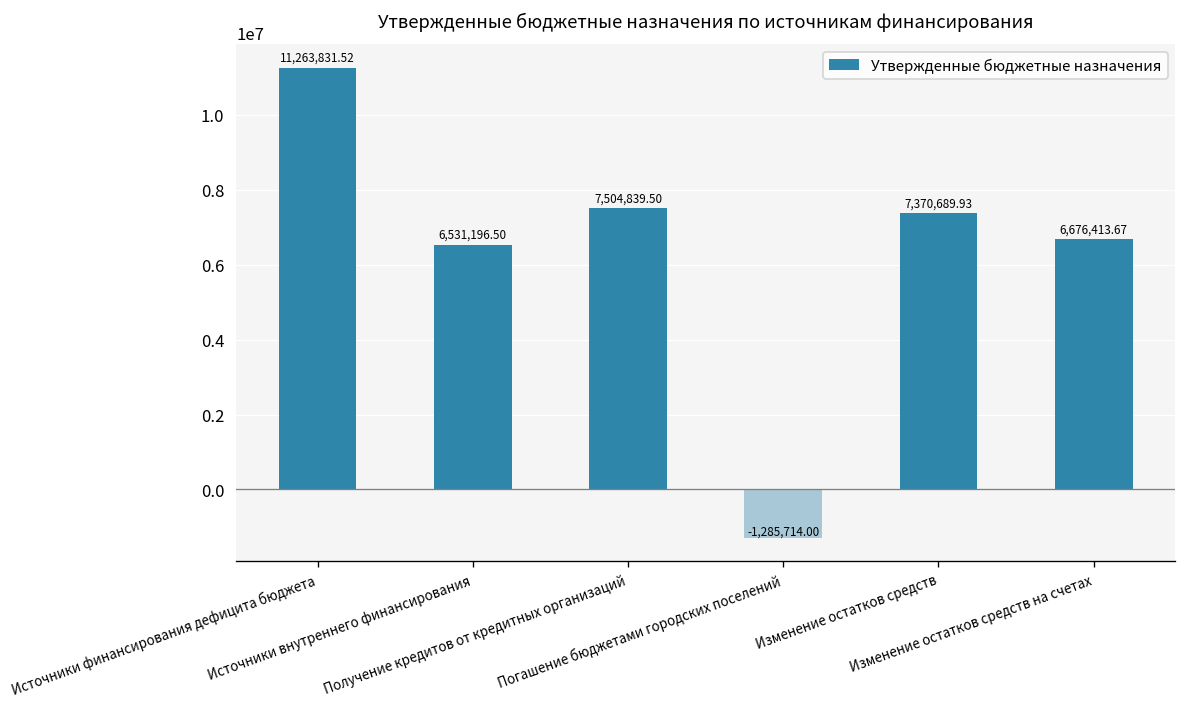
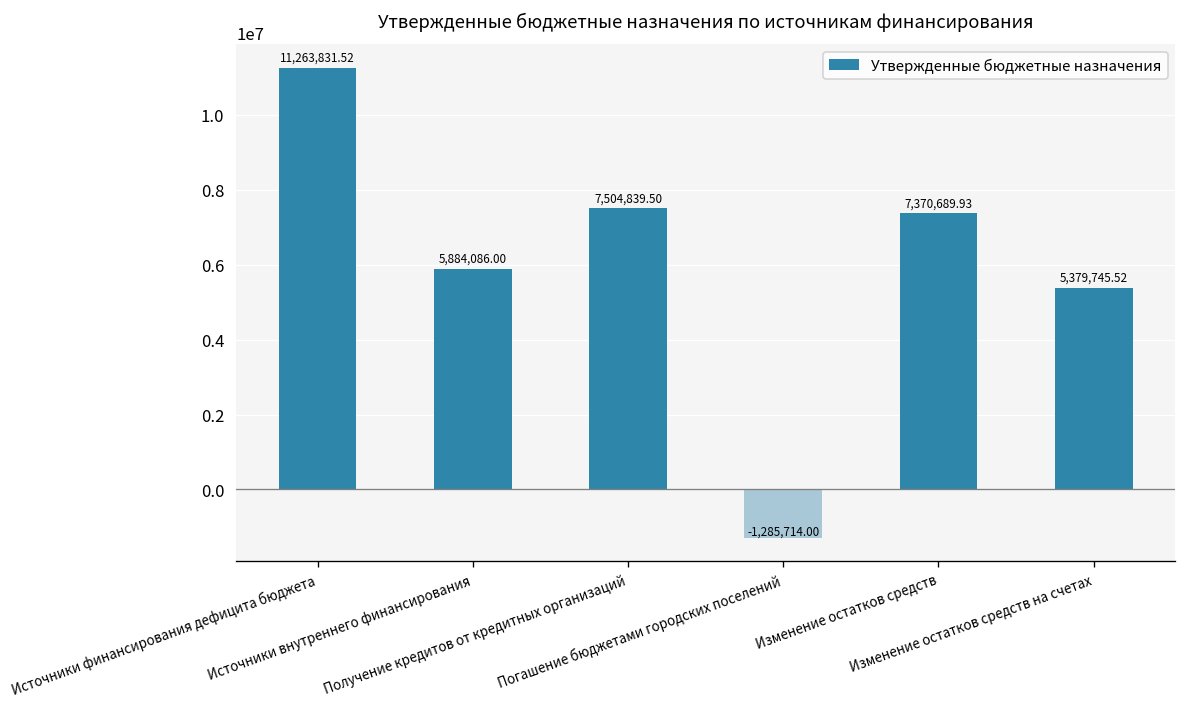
Источники внутреннего финансирования: 6,531,196.50 -> 5,884,086.00
Изменение остатков средств на счетах: 6,676,413.67 -> 5,379,745.52
